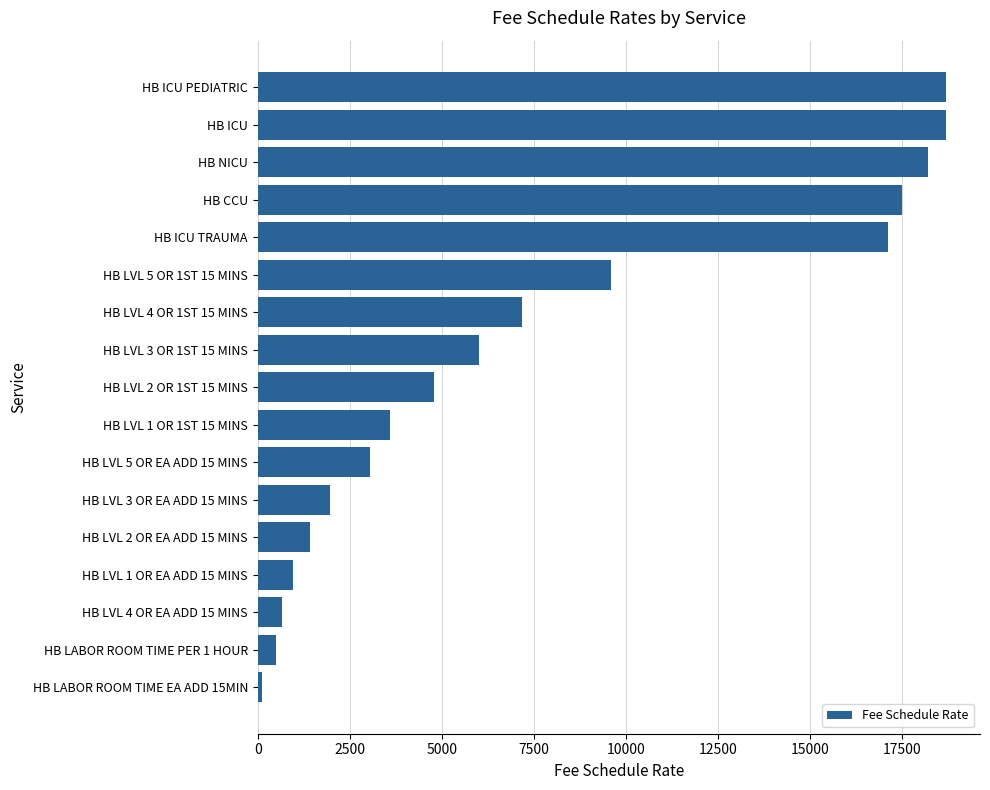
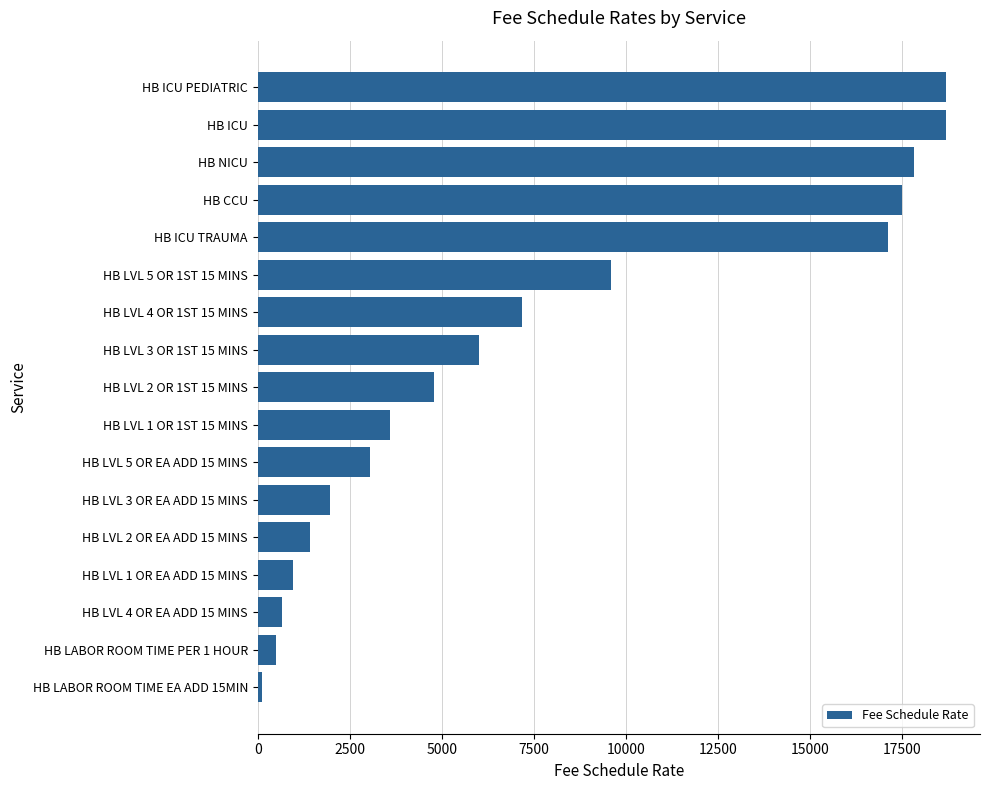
HB NICU: 18200 -> 17800
